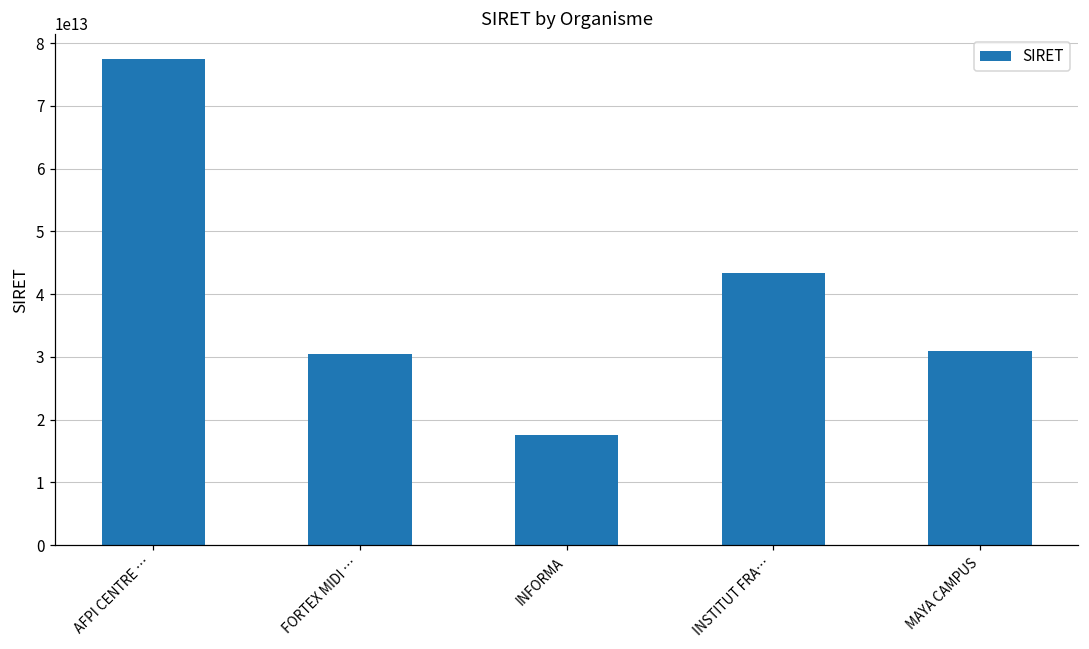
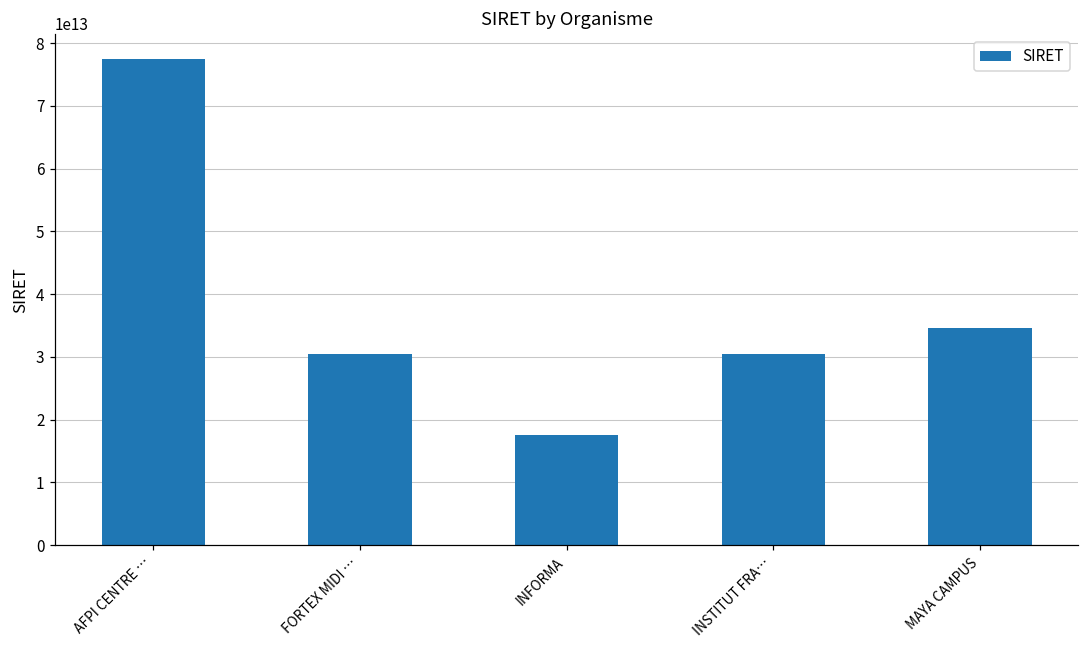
INSTITUT FRA…: 43000000000000 -> 30000000000000
MAYA CAMPUS: 31000000000000 -> 35000000000000
